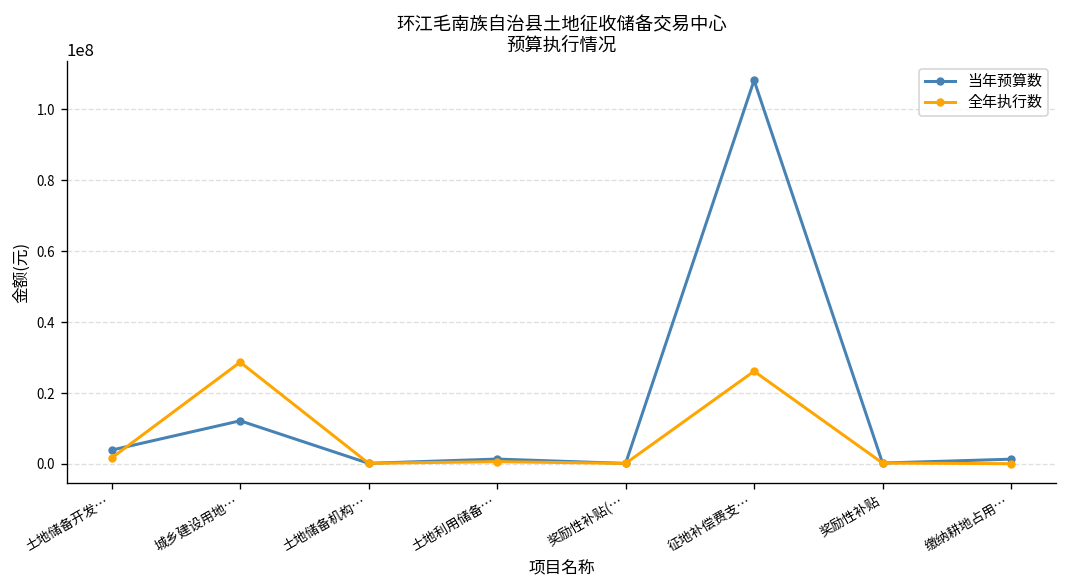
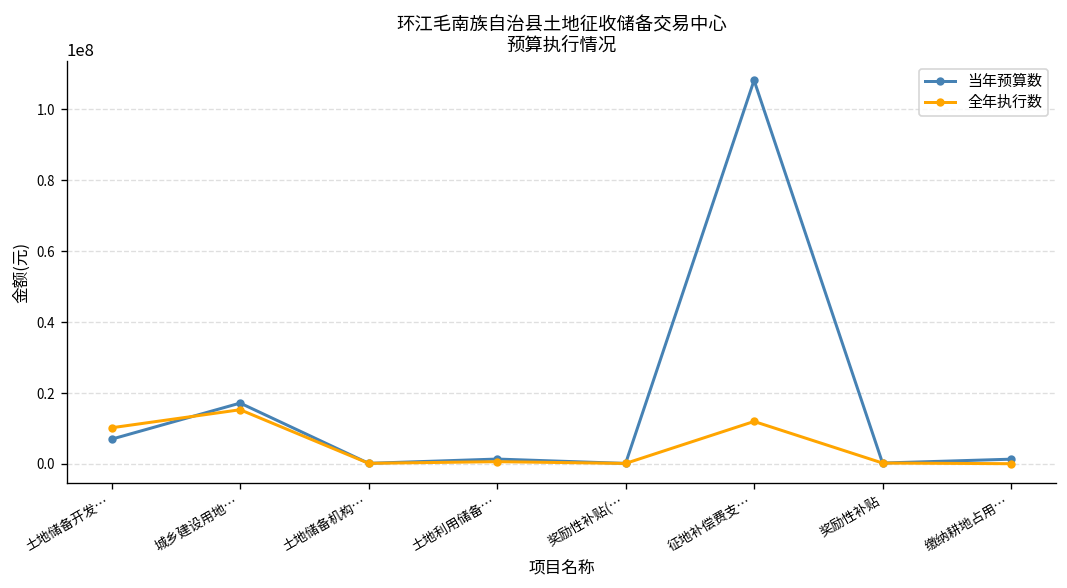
当年预算数, 土地储备开发…: 4000000 -> 7000000
全年执行数, 土地储备开发…: 2000000 -> 10000000
当年预算数, 城乡建设用地…: 12000000 -> 17000000
全年执行数, 城乡建设用地…: 29000000 -> 15000000
全年执行数, 征地补偿费支…: 26000000 -> 12000000
